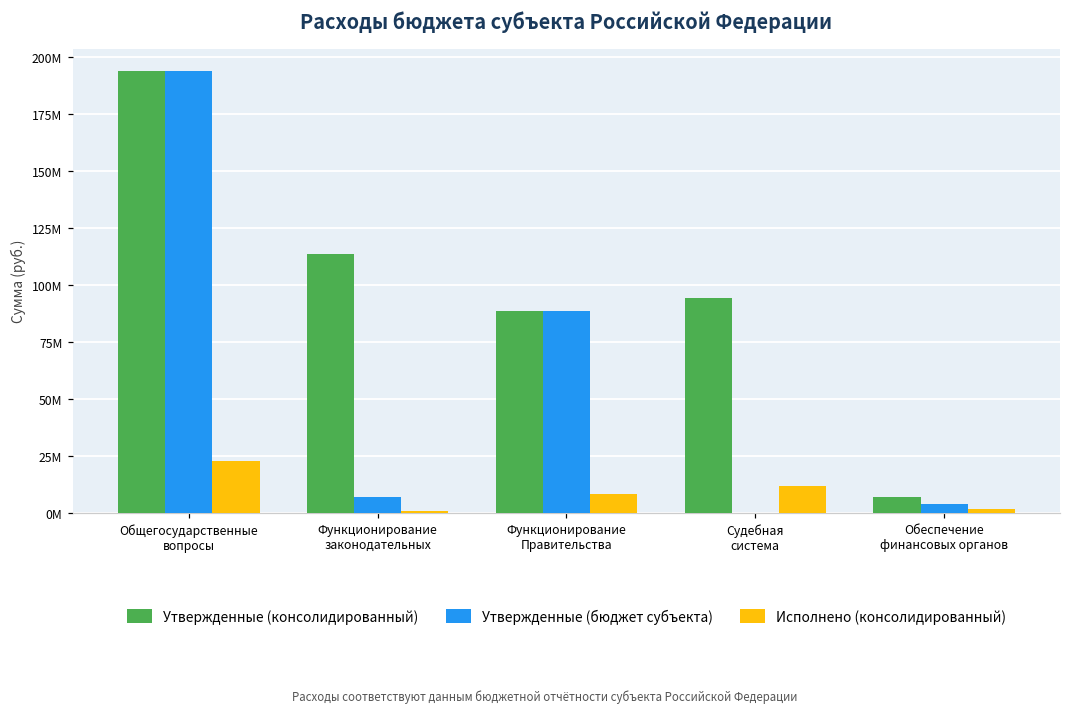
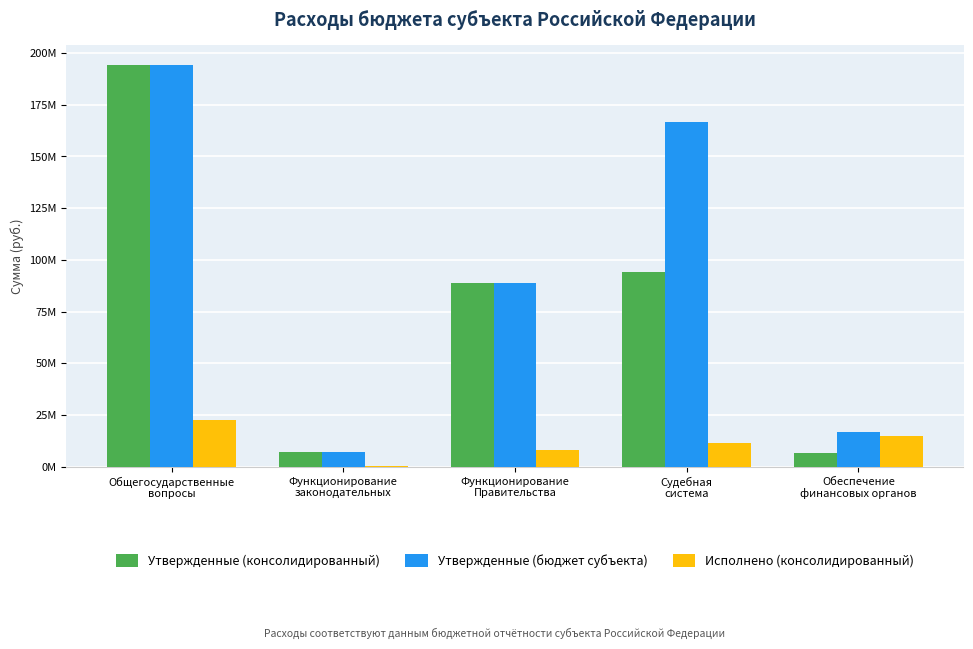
Утвержденные (консолидированный), Функционирование законодательных: 114М -> 7М
Утвержденные (бюджет субъекта), Судебная система: 0М -> 167М
Утвержденные (бюджет субъекта), Обеспечение финансовых органов: 4М -> 17М
Исполнено (консолидированный), Обеспечение финансовых органов: 1М -> 15М
